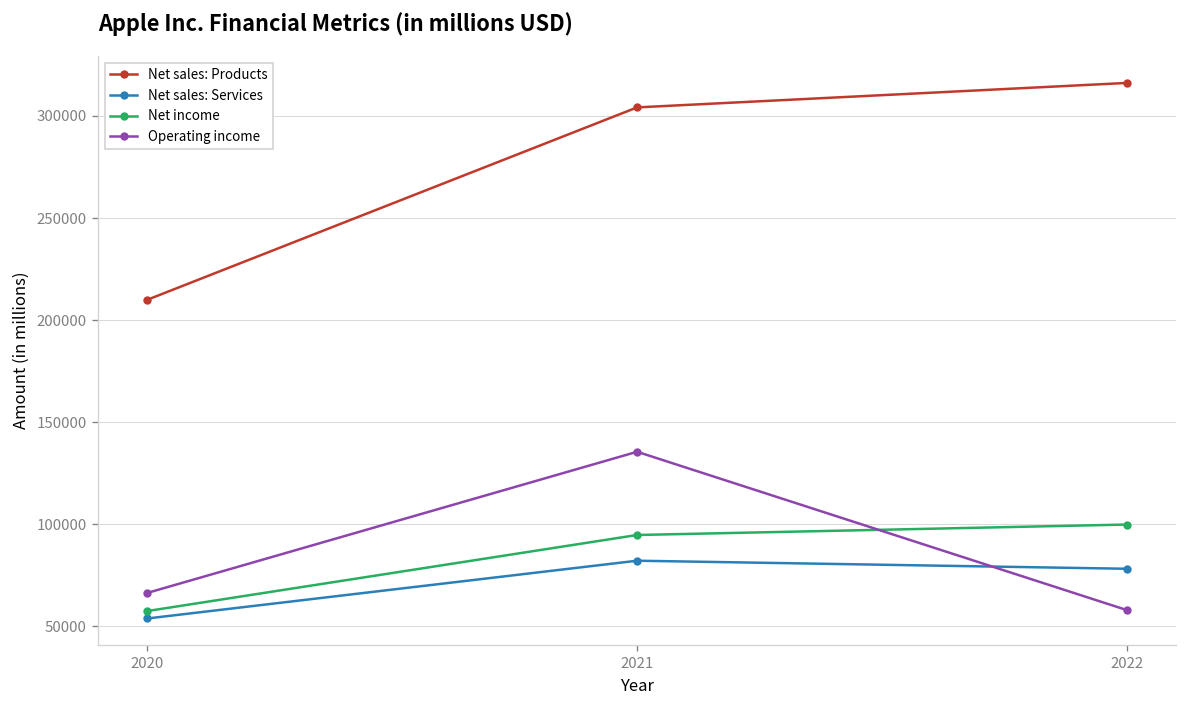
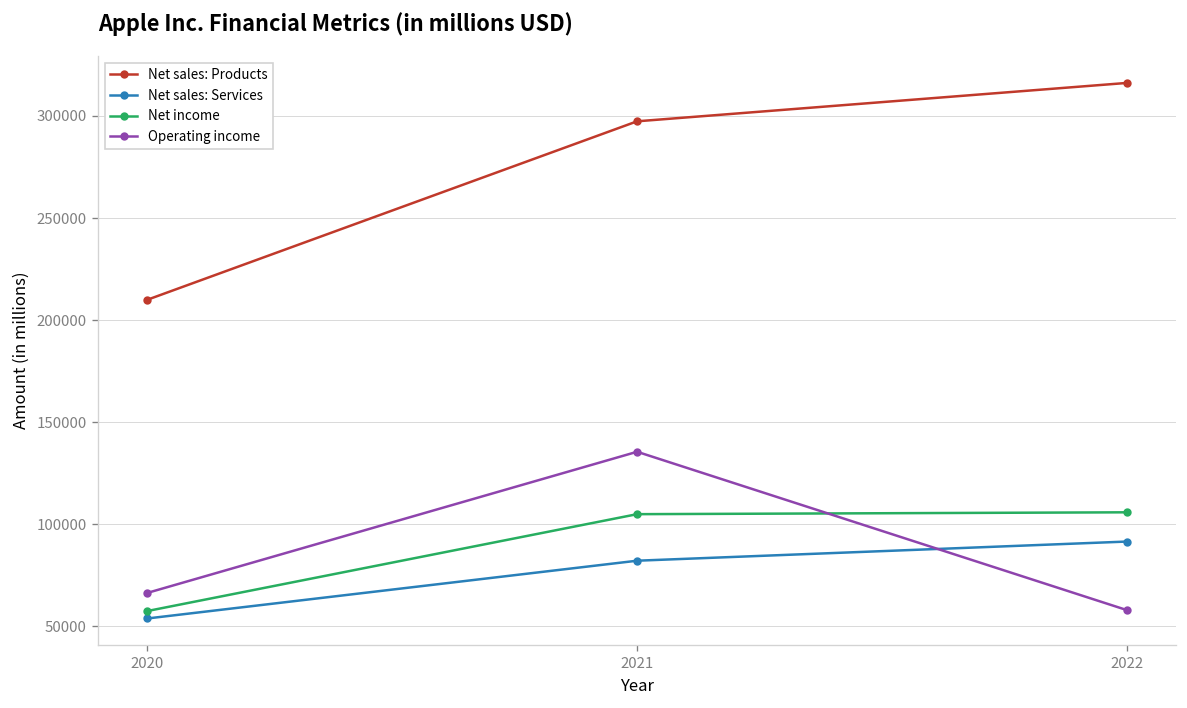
Net sales: Products, 2021: 304000 -> 297000
Net income, 2021: 95000 -> 105000
Net sales: Services, 2022: 78000 -> 91000
Net income, 2022: 100000 -> 106000
